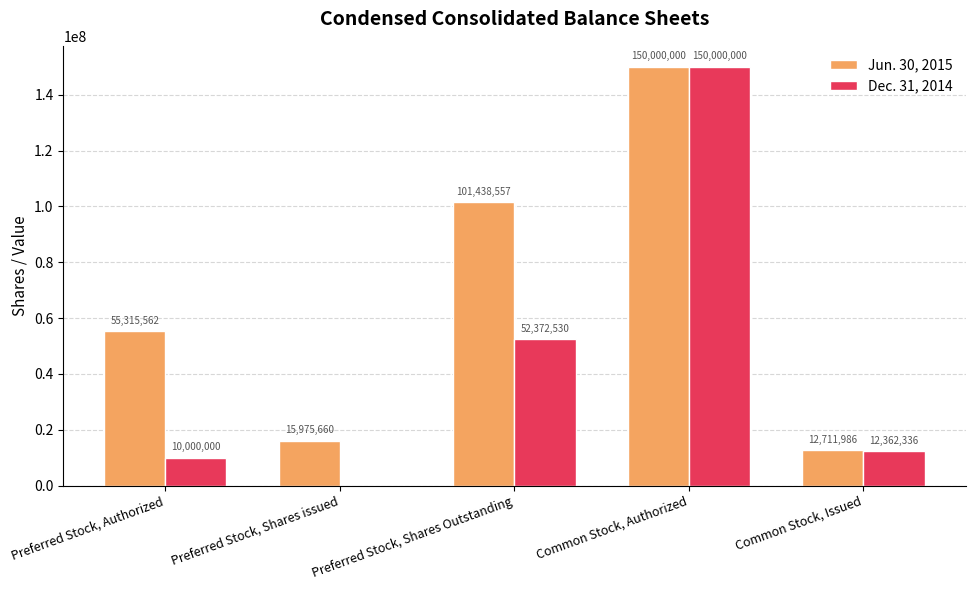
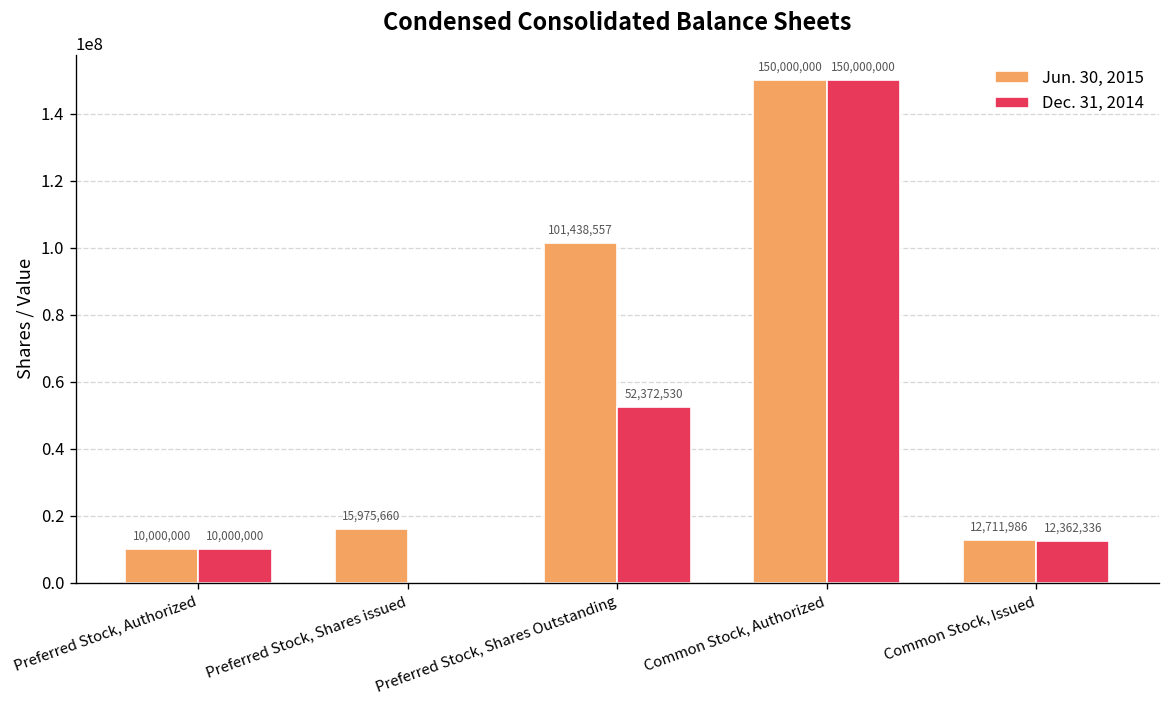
Jun. 30, 2015, Preferred Stock, Authorized: 55,315,562 -> 10,000,000
